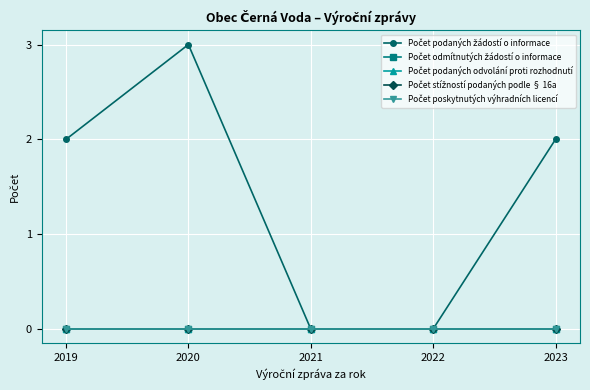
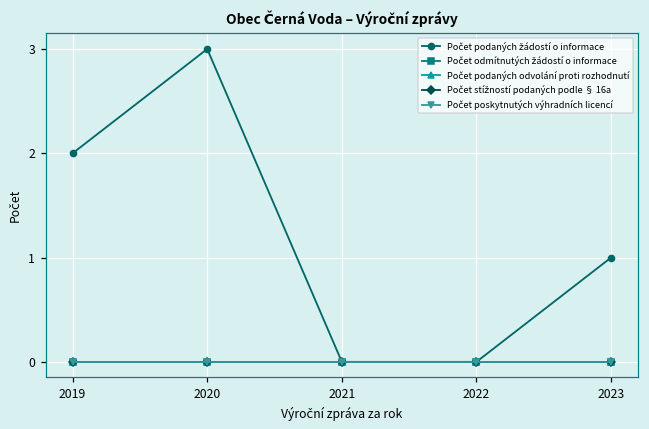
Počet podaných žádostí o informace, 2023: 2 -> 1
